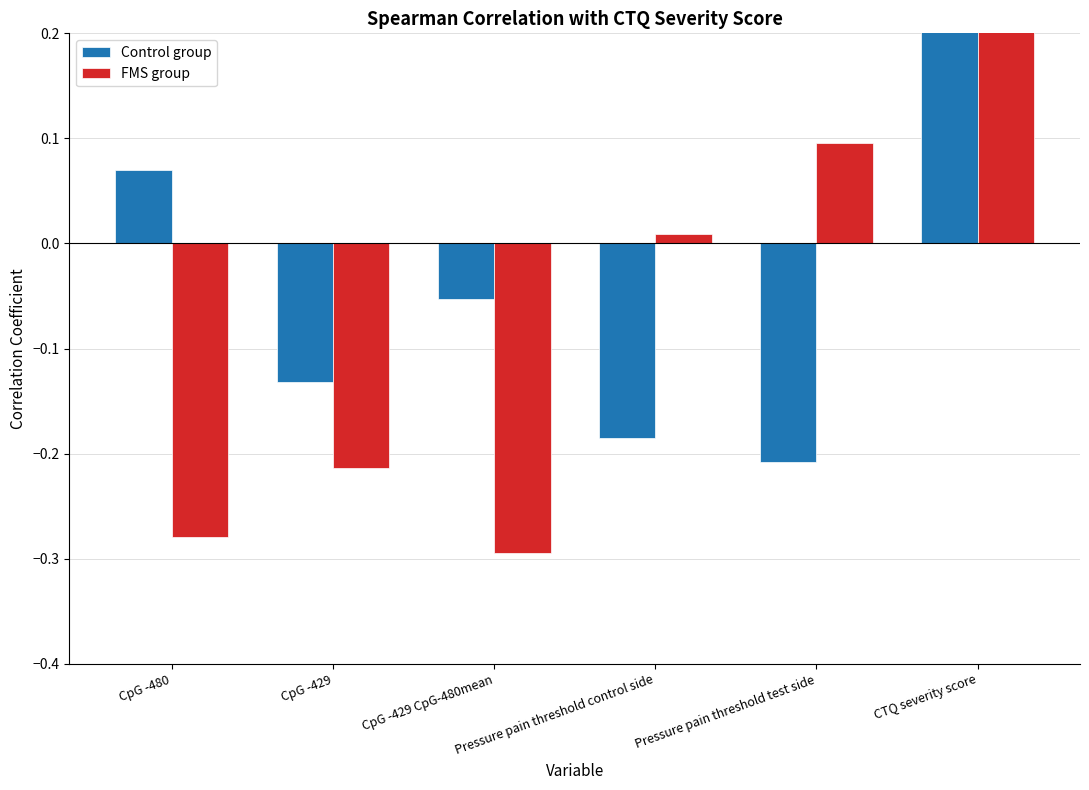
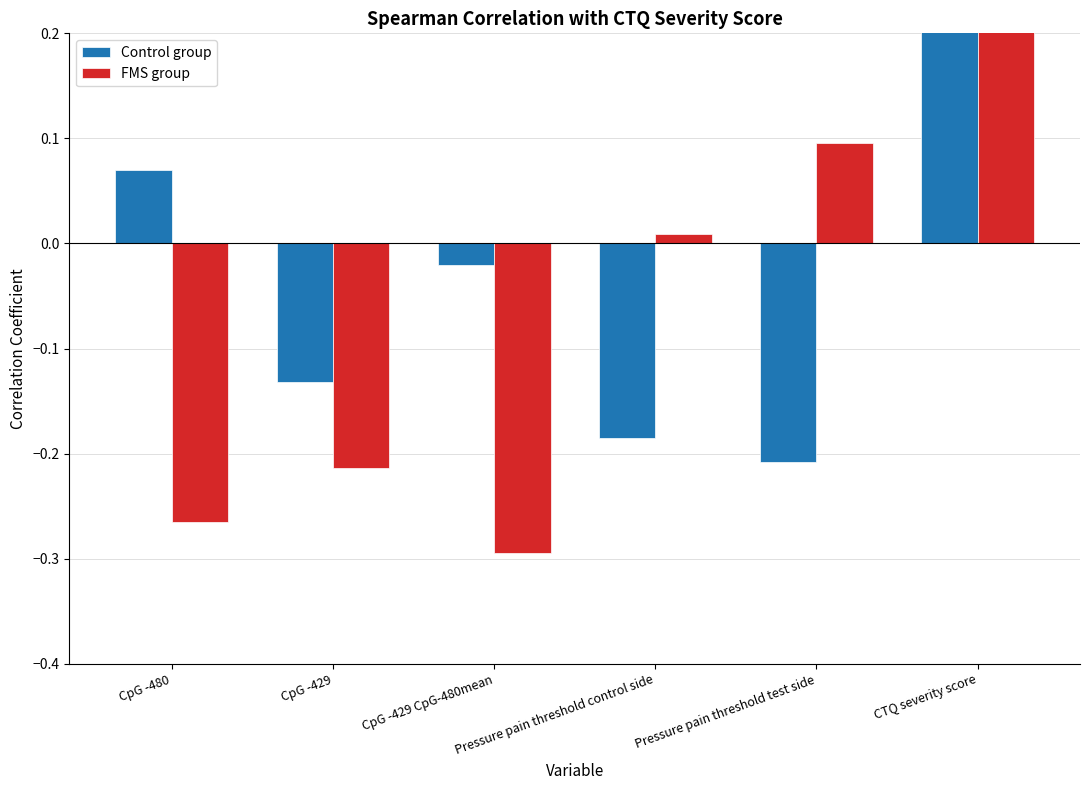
FMS group, CpG -480: -0.279 -> -0.265
Control group, CpG -429 CpG-480mean: -0.053 -> -0.021
